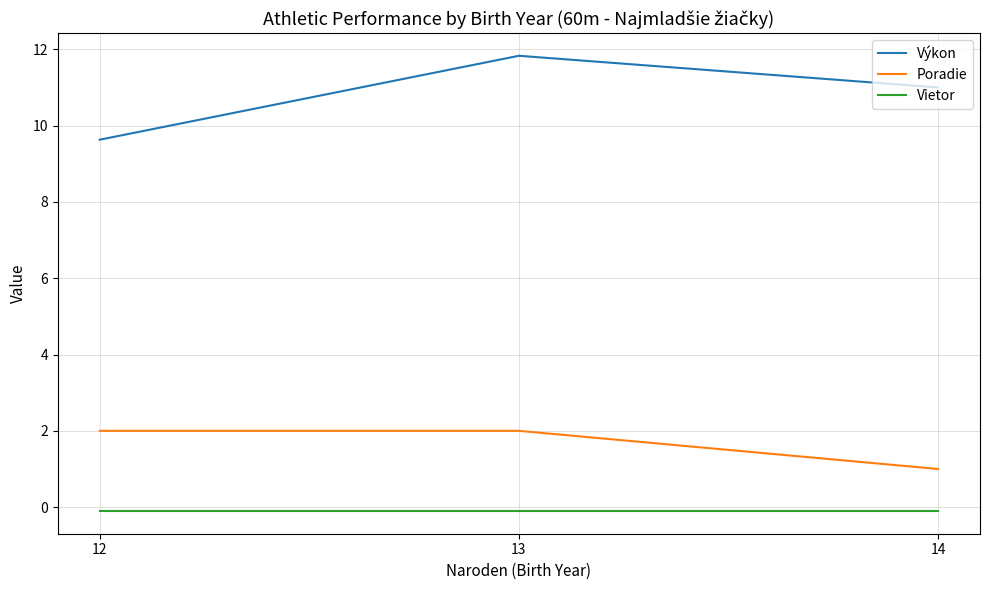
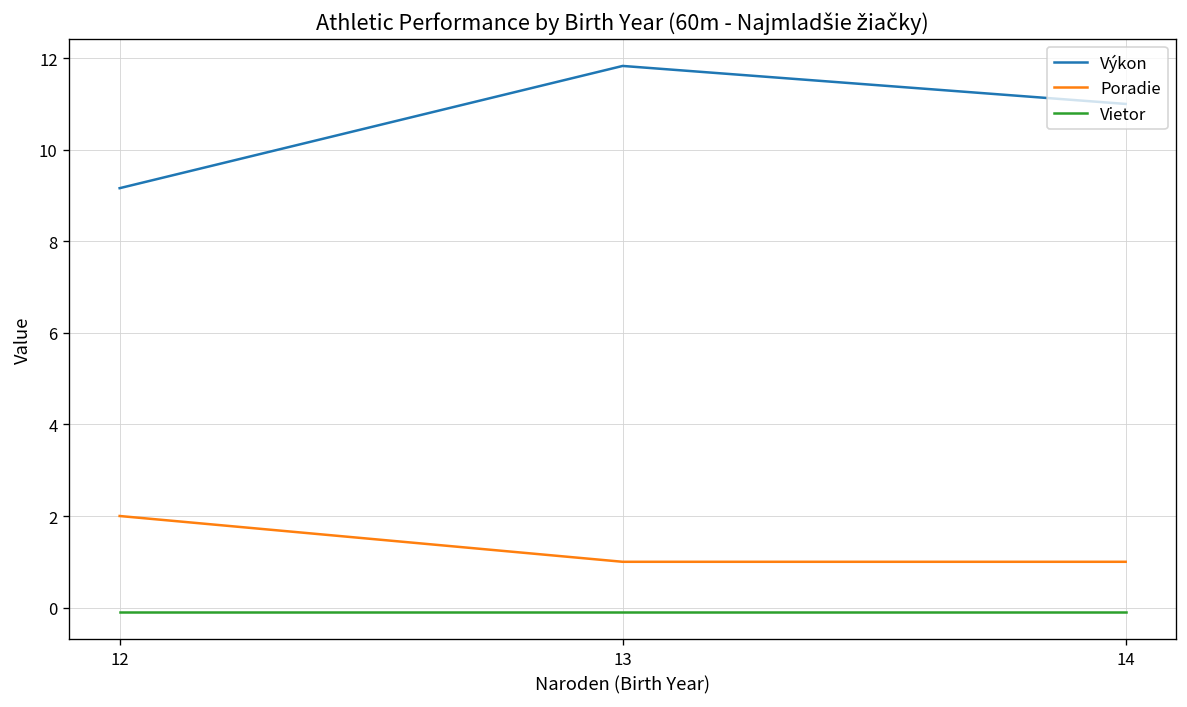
Výkon, 12: 9.6 -> 9.2
Poradie, 13: 2 -> 1
